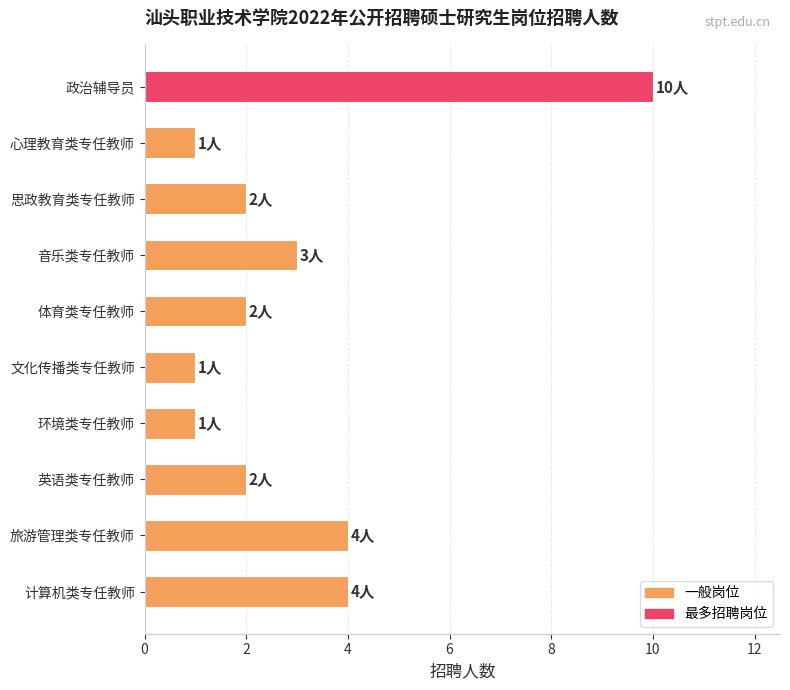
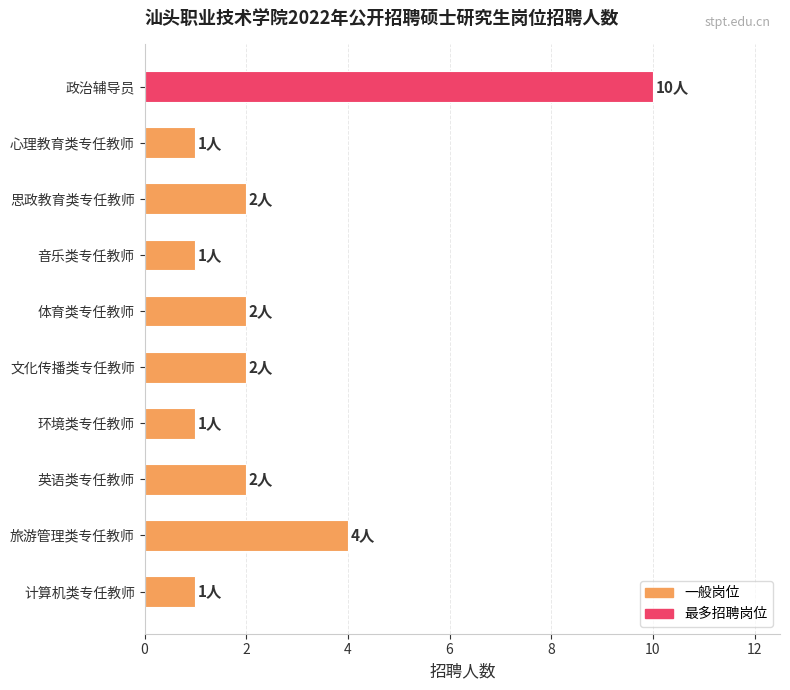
音乐类专任教师: 3人 -> 1人
文化传播类专任教师: 1人 -> 2人
计算机类专任教师: 4人 -> 1人
